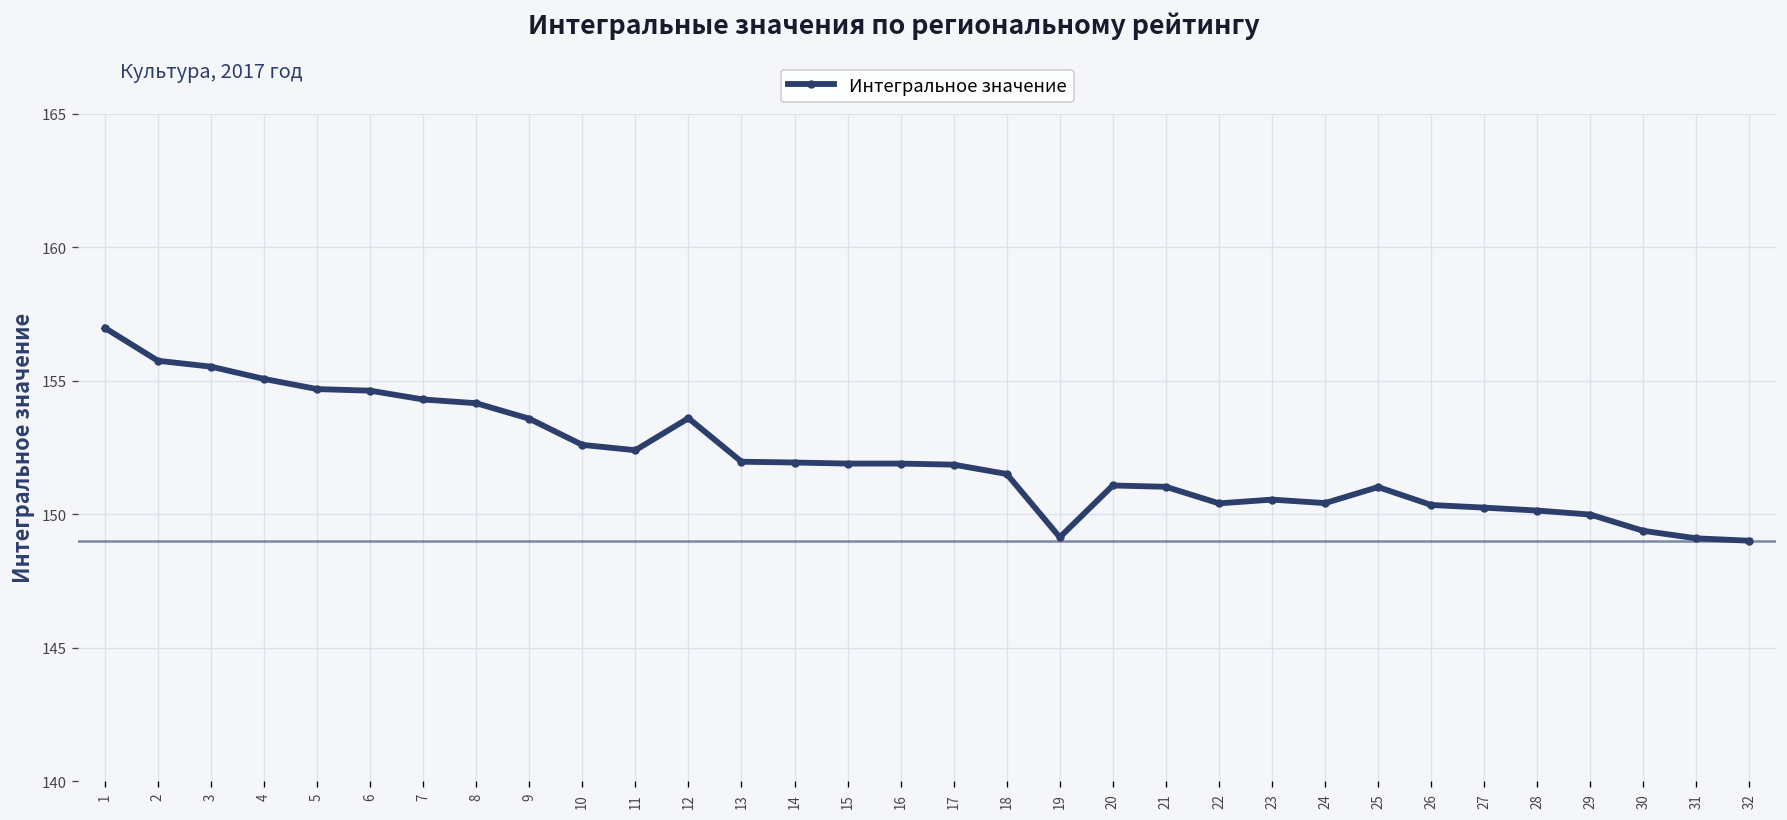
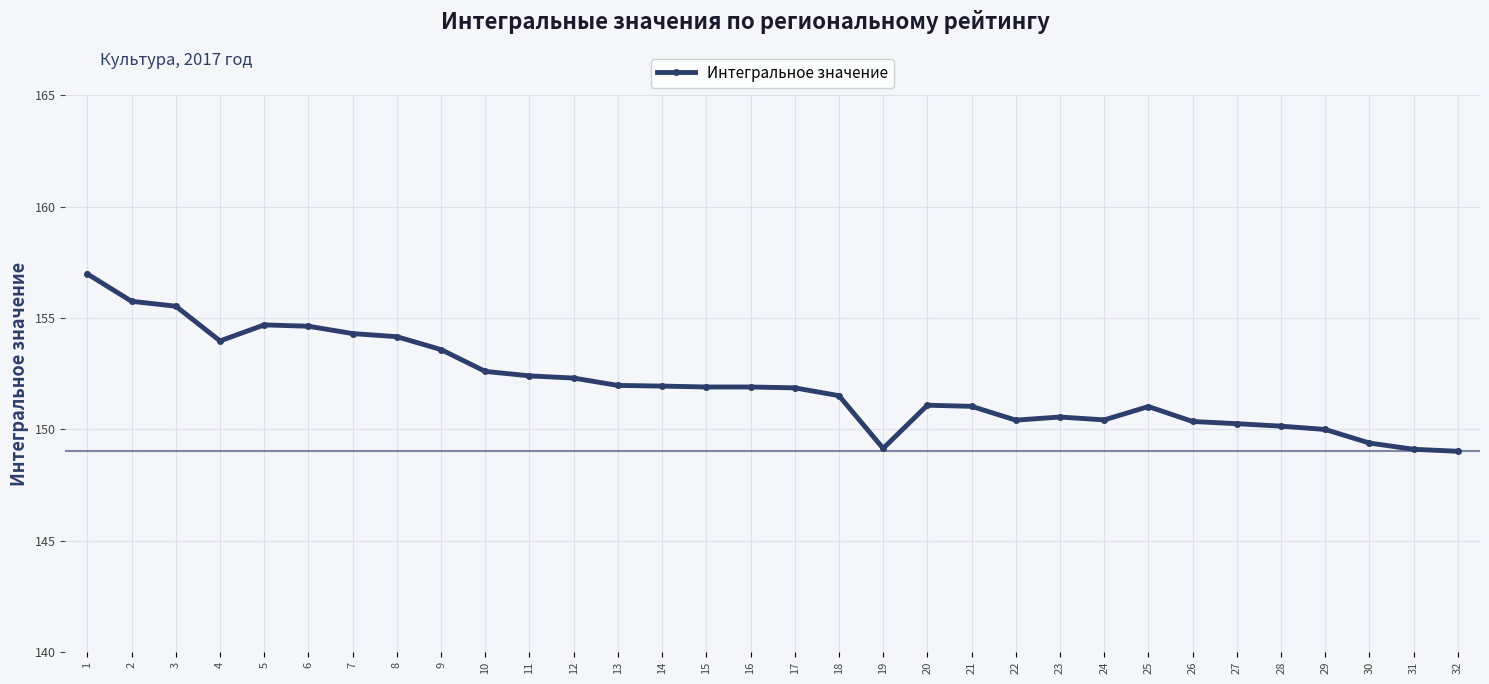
4: 155.1 -> 154.0
12: 153.6 -> 152.3
